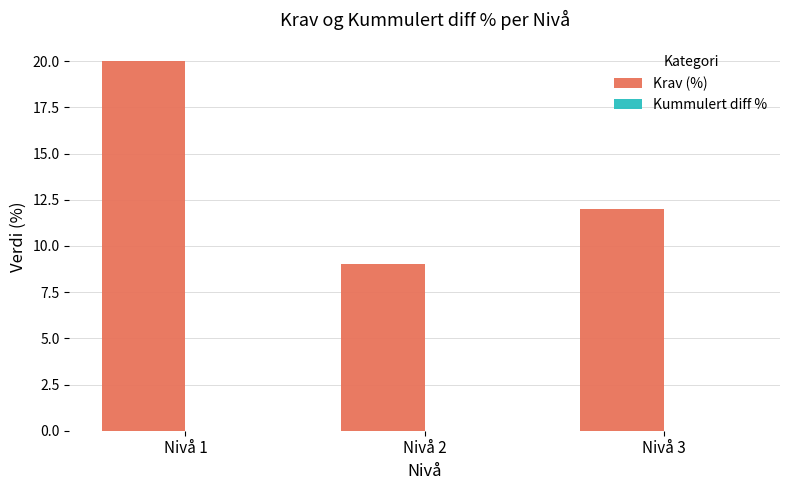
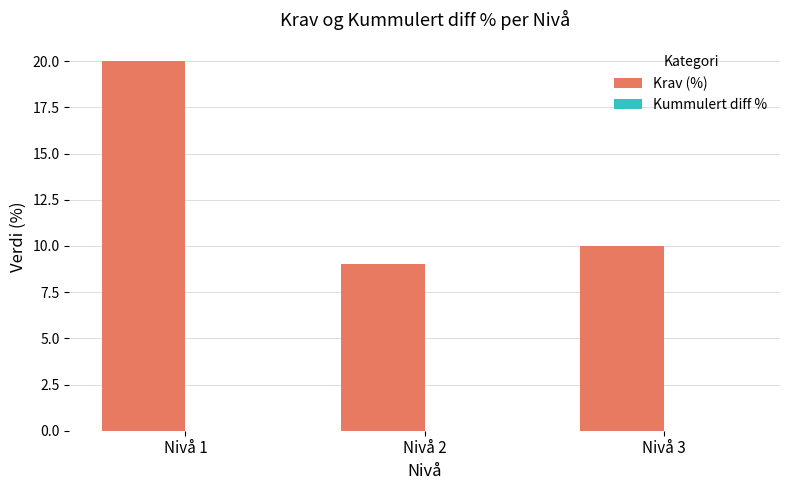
Krav (%), Nivå 3: 12 -> 10
